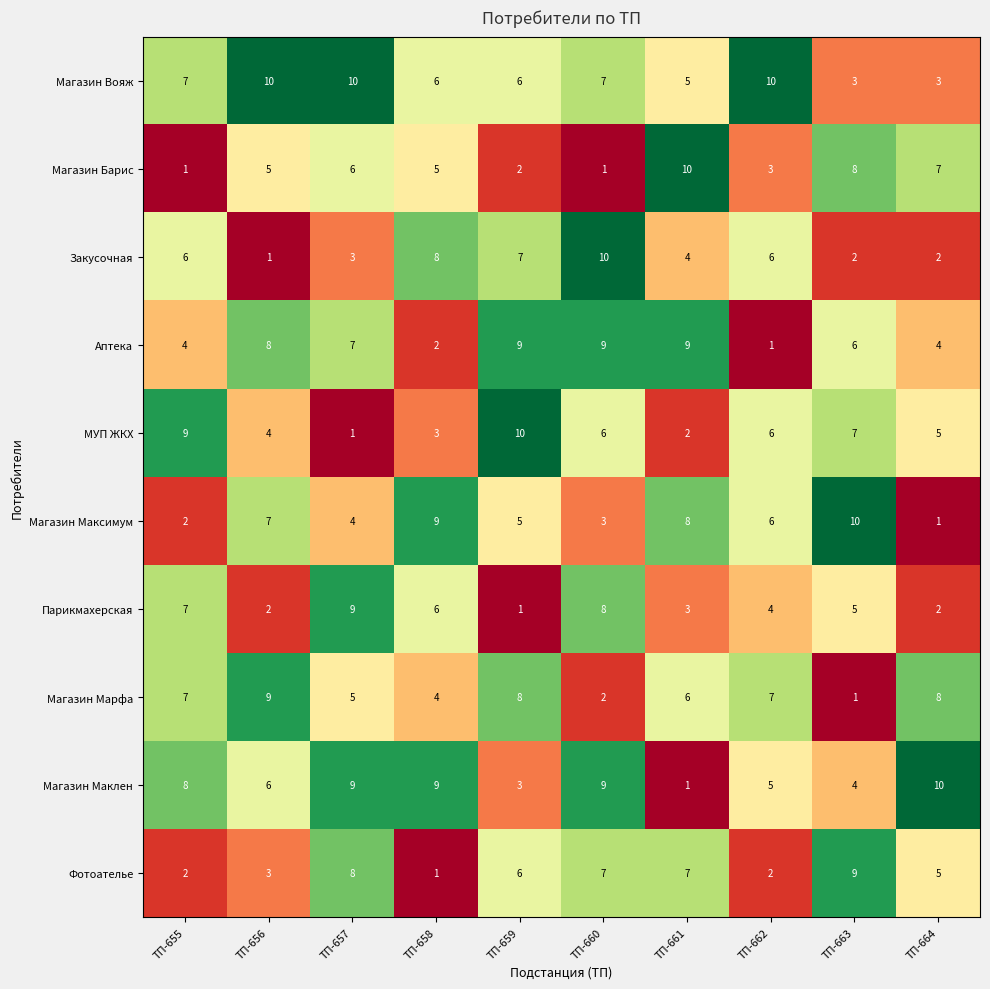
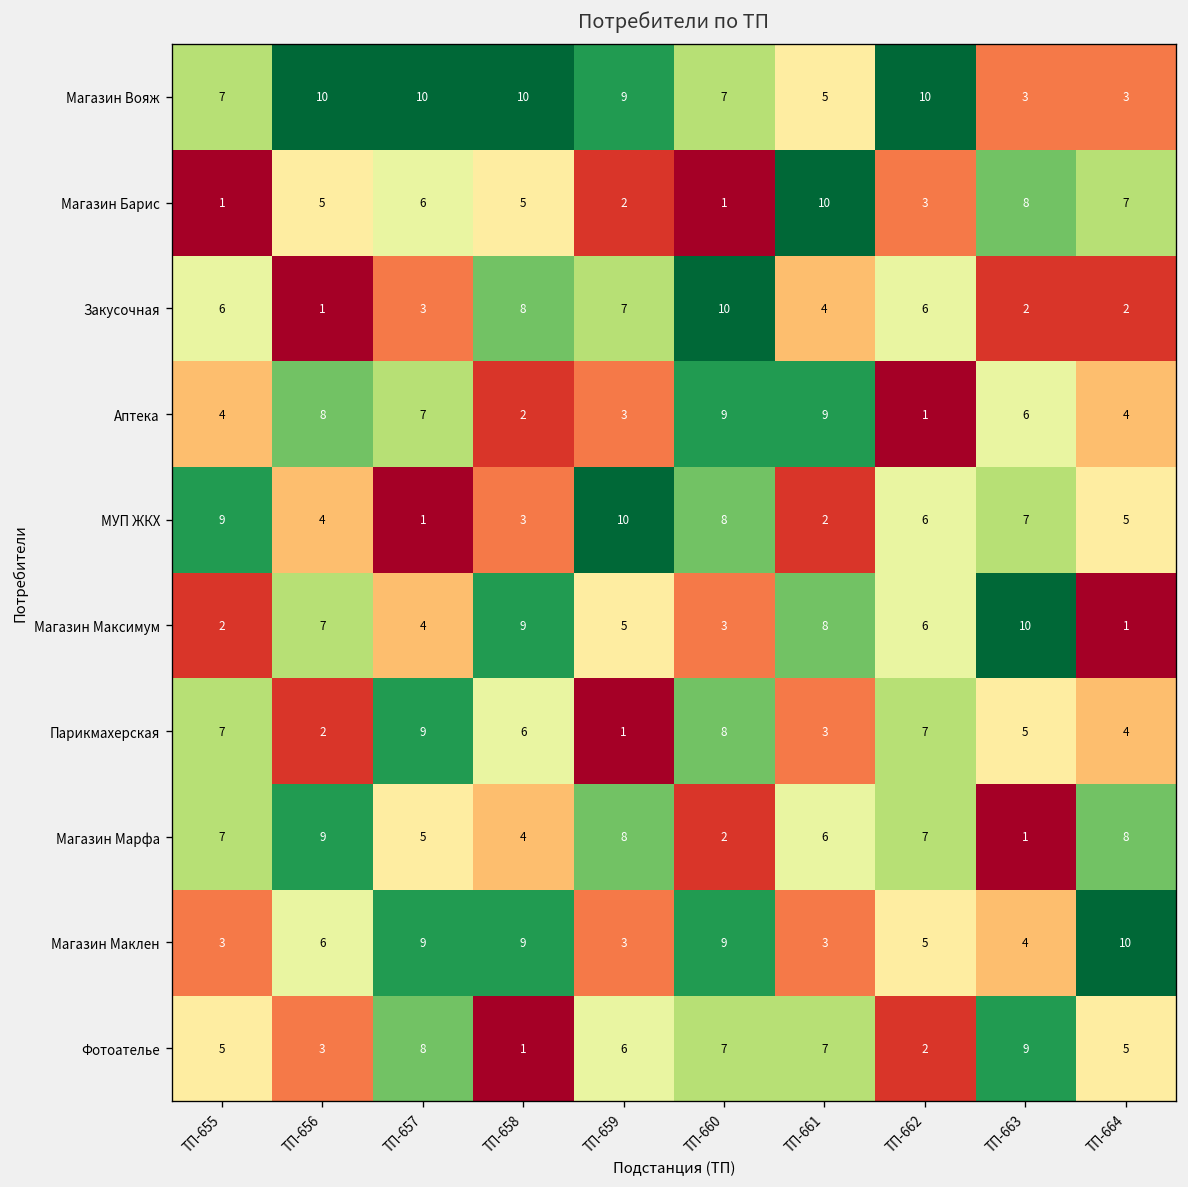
Магазин Вояж, ТП-658: 6 -> 10
Магазин Вояж, ТП-659: 6 -> 9
Аптека, ТП-659: 9 -> 3
МУП ЖКХ, ТП-660: 6 -> 8
Парикмахерская, ТП-662: 4 -> 7
Парикмахерская, ТП-664: 2 -> 4
Магазин Маклен, ТП-655: 8 -> 3
Магазин Маклен, ТП-661: 1 -> 3
Фотоателье, ТП-655: 2 -> 5
